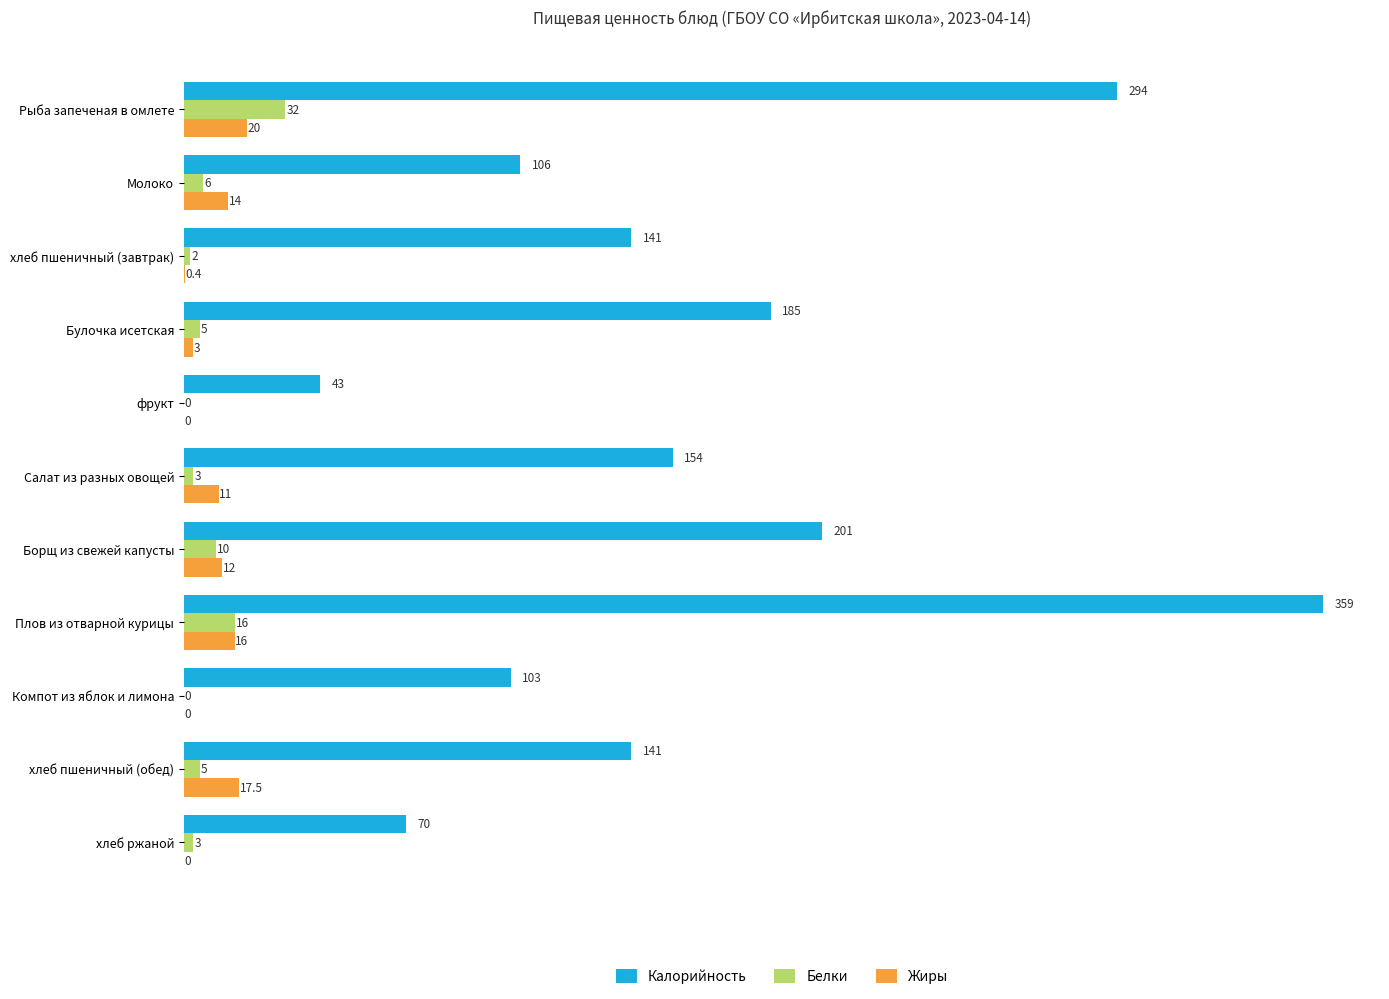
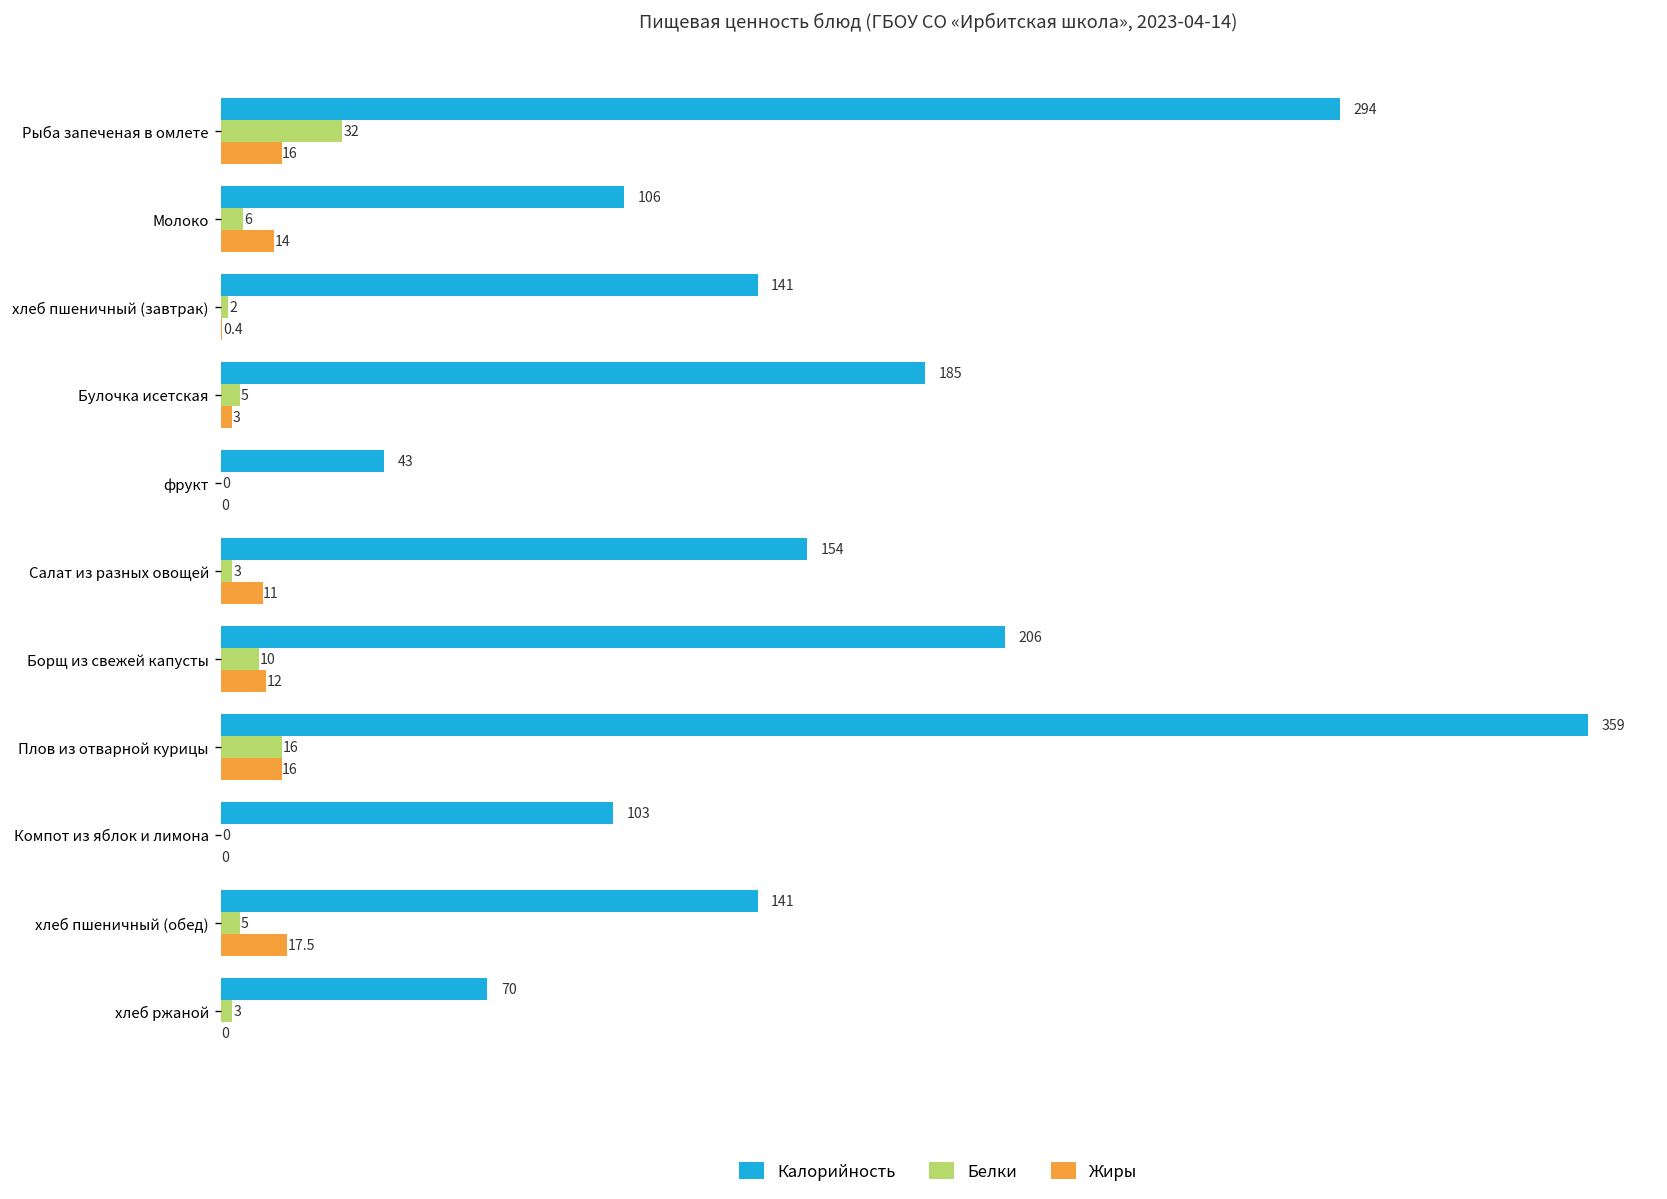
Жиры, Рыба запеченая в омлете: 20 -> 16
Калорийность, Борщ из свежей капусты: 201 -> 206
